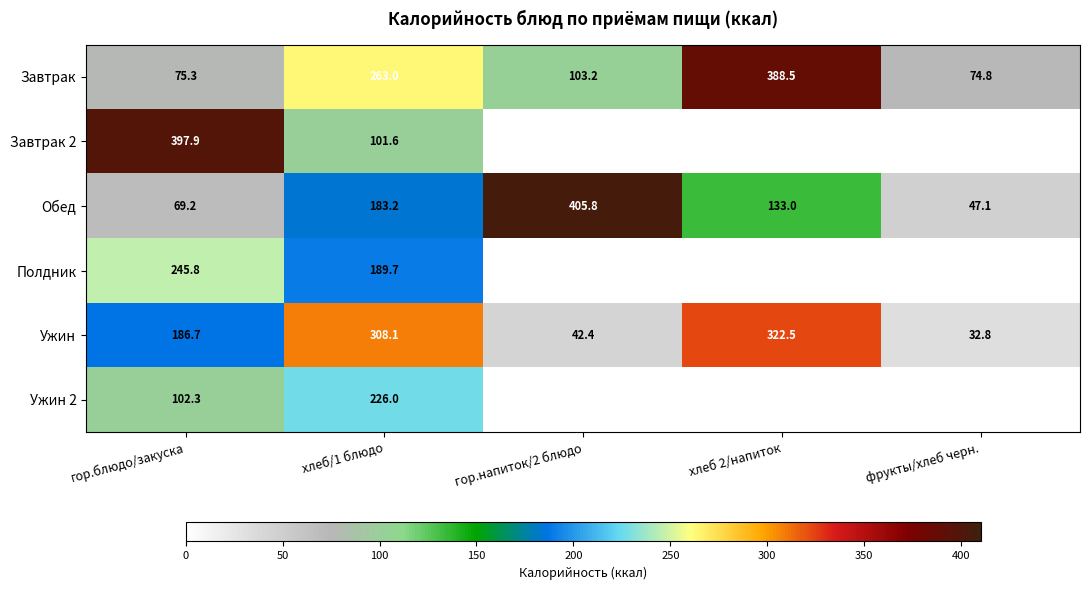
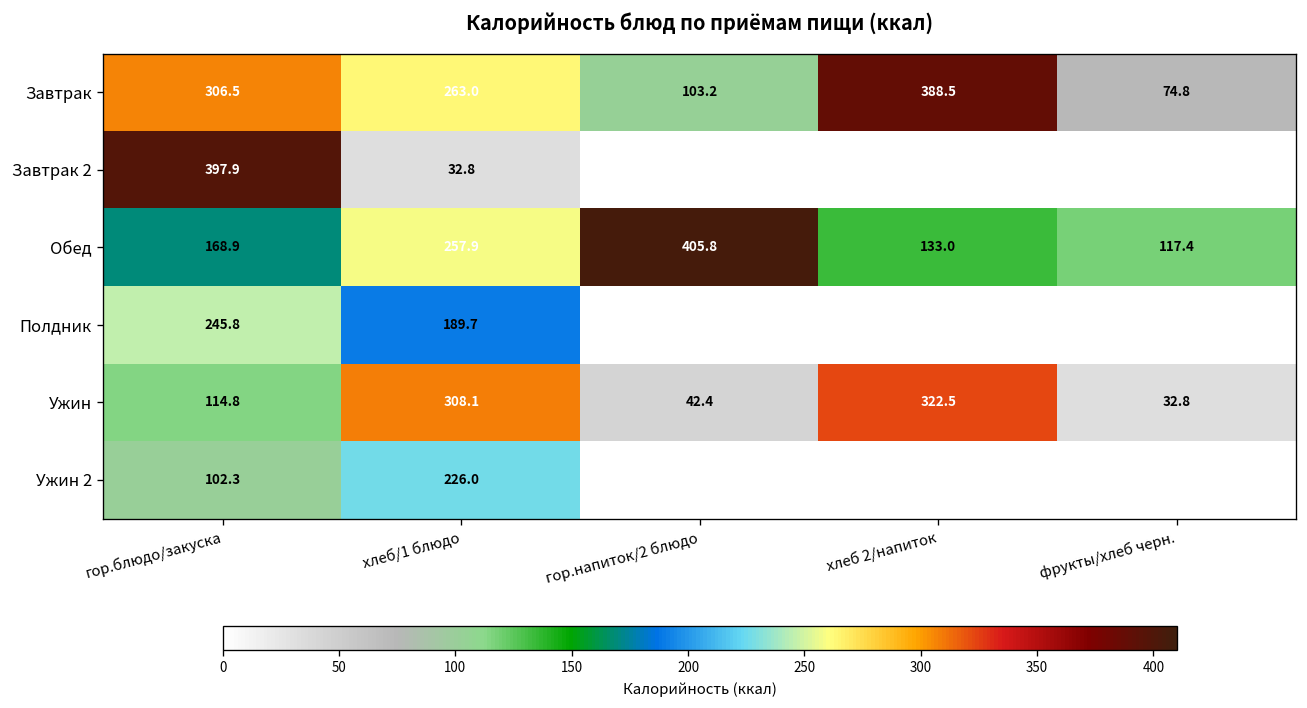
Завтрак, гор.блюдо/закуска: 75.3 -> 306.5
Завтрак 2, хлеб/1 блюдо: 101.6 -> 32.8
Обед, гор.блюдо/закуска: 69.2 -> 168.9
Обед, хлеб/1 блюдо: 183.2 -> 257.9
Обед, фрукты/хлеб черн.: 47.1 -> 117.4
Ужин, гор.блюдо/закуска: 186.7 -> 114.8
